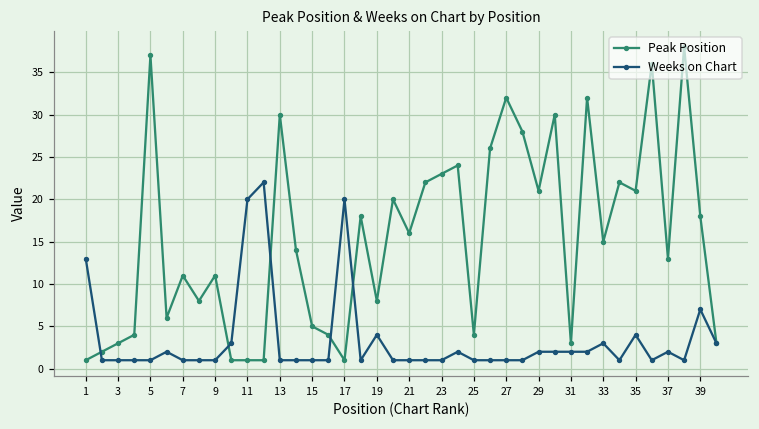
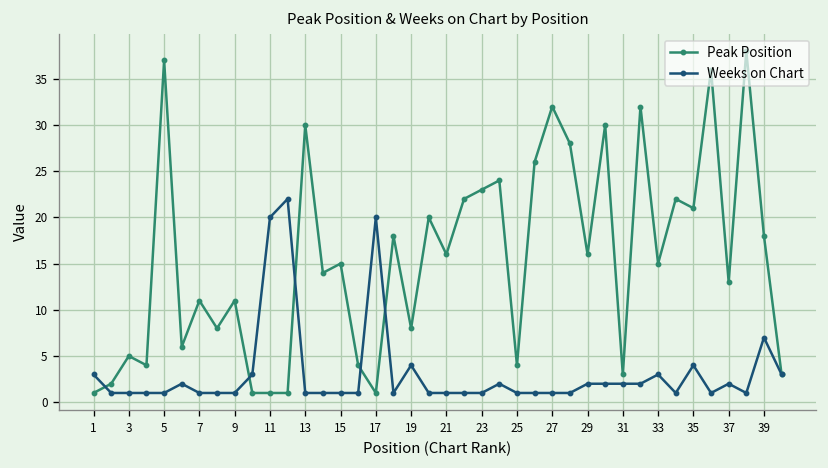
Weeks on Chart, 1: 13 -> 3
Peak Position, 3: 3 -> 5
Peak Position, 15: 5 -> 15
Peak Position, 29: 21 -> 16
